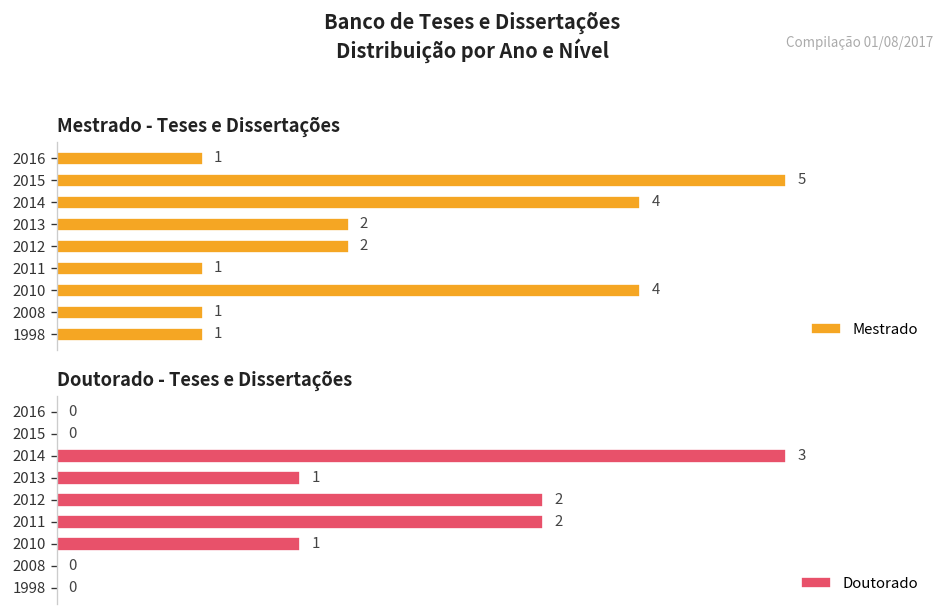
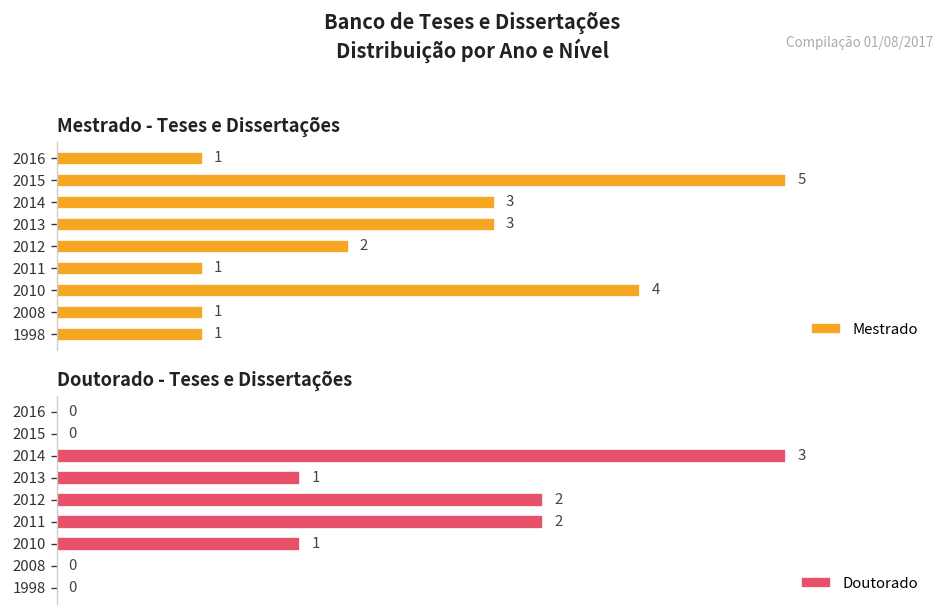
Mestrado - Teses e Dissertações, 2014: 4 -> 3
Mestrado - Teses e Dissertações, 2013: 2 -> 3
